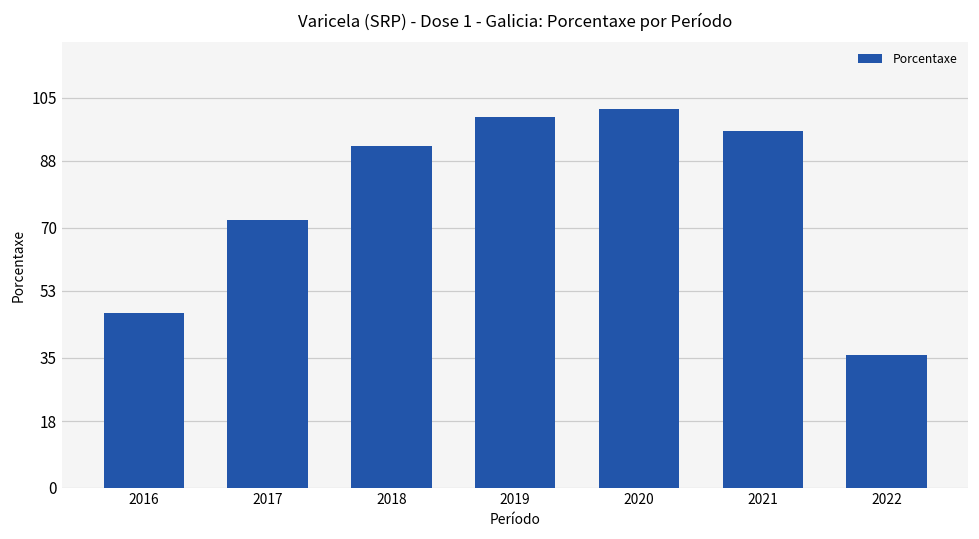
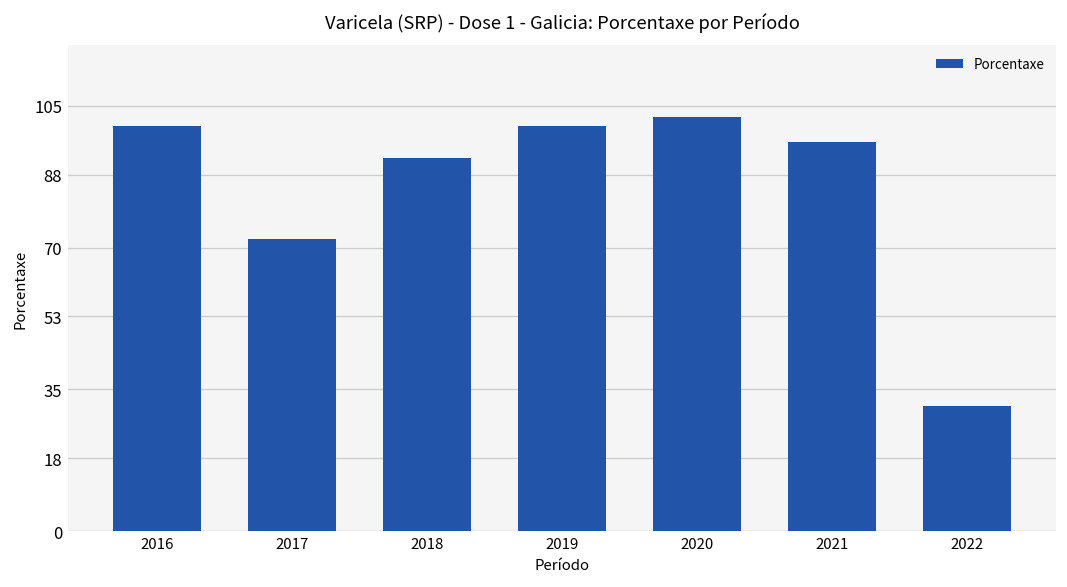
2016: 47 -> 100
2022: 36 -> 31
